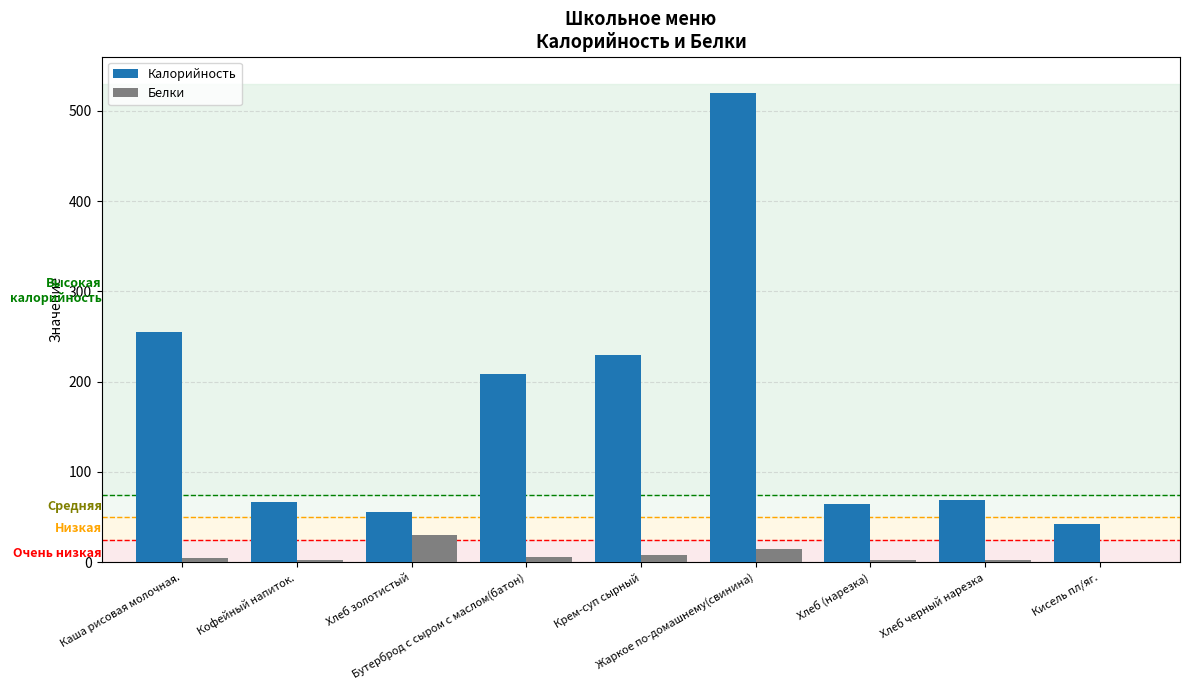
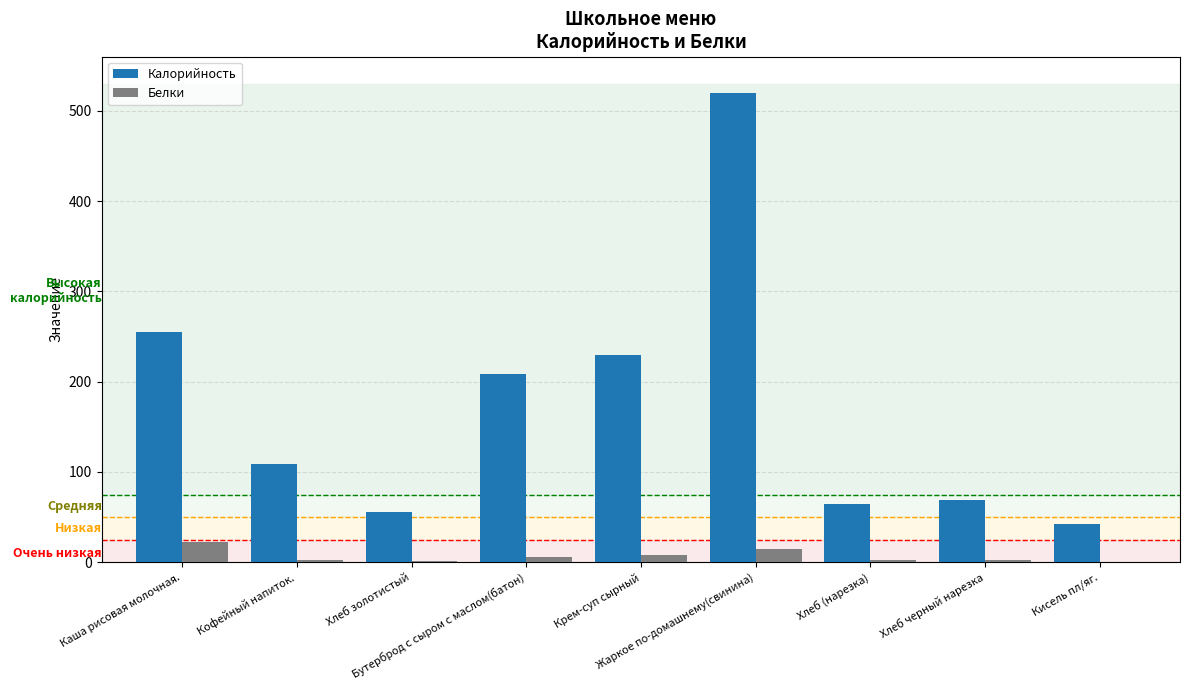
Белки, Каша рисовая молочная.: 10 -> 20
Калорийность, Кофейный напиток.: 70 -> 110
Белки, Хлеб золотистый: 30 -> 0
